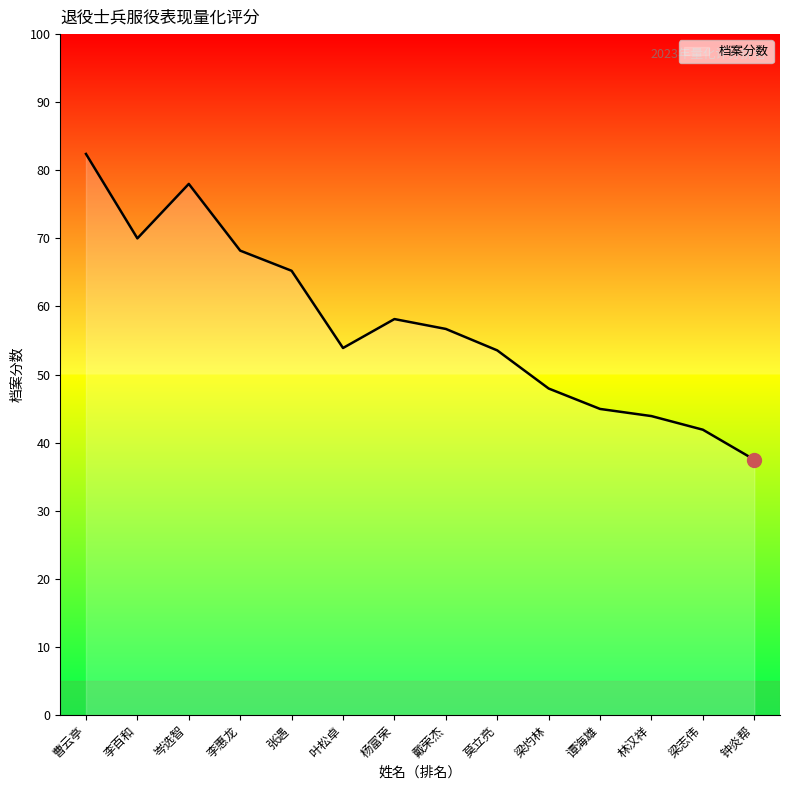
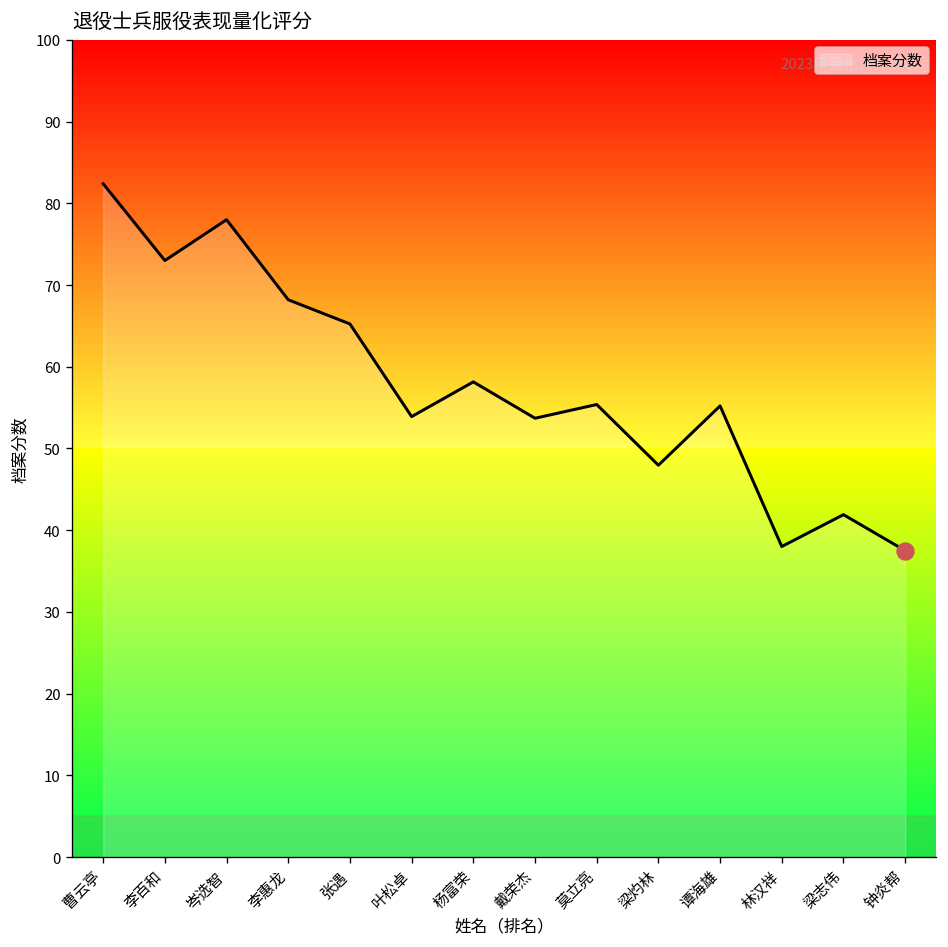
档案分数, 李百和: 70 -> 73
档案分数, 戴荣杰: 57 -> 54
档案分数, 莫立亮: 54 -> 55
档案分数, 谭海雄: 45 -> 55
档案分数, 林汉祥: 44 -> 38
